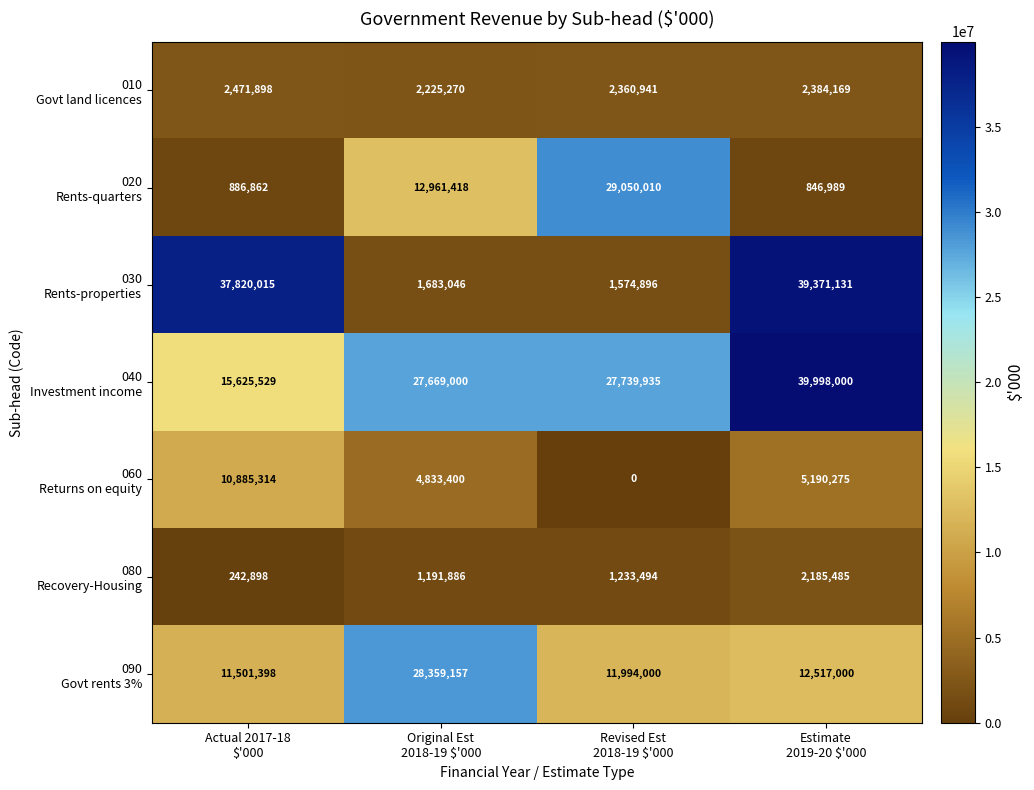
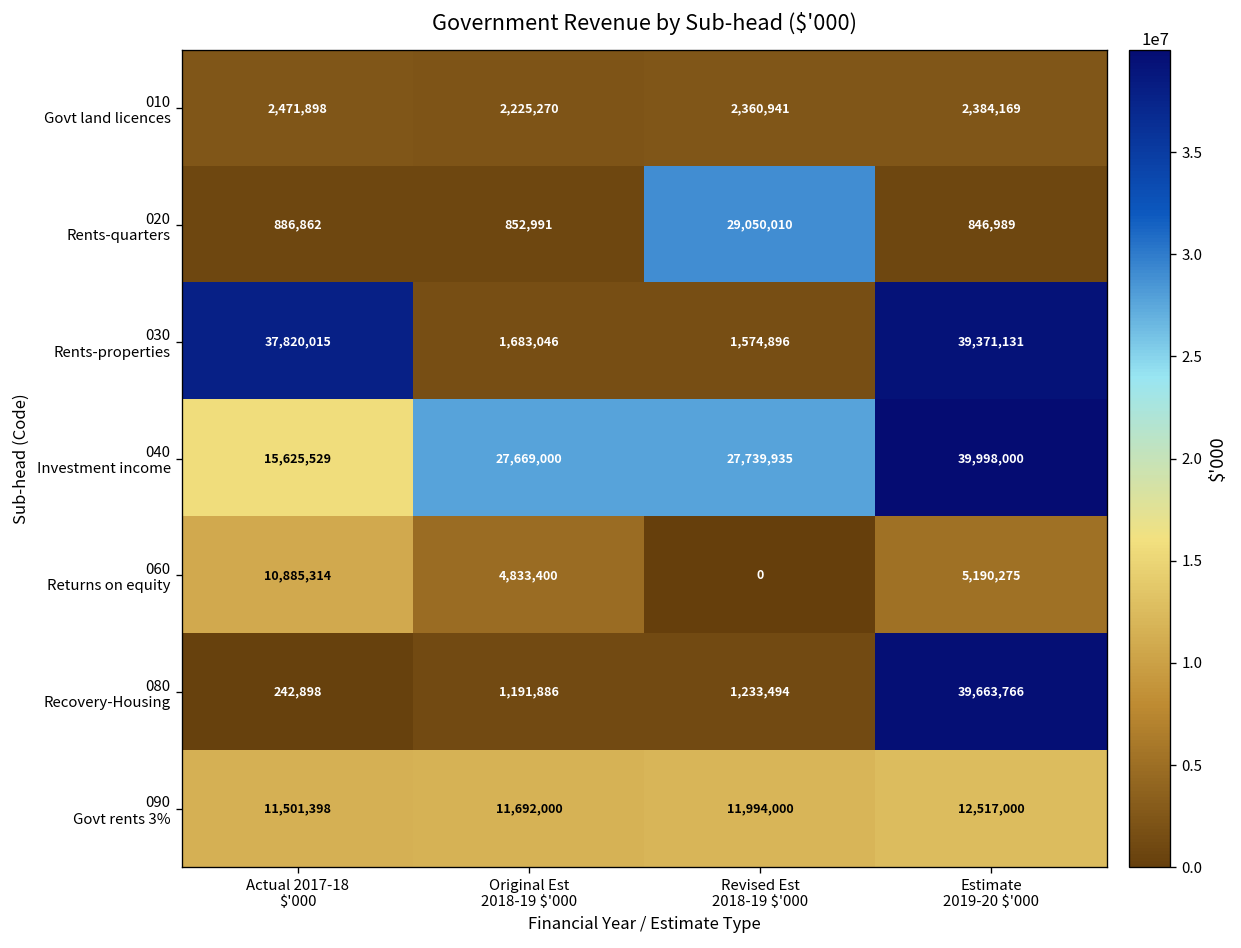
020 Rents-quarters, Original Est 2018-19 $'000: 12,961,418 -> 852,991
080 Recovery-Housing, Estimate 2019-20 $'000: 2,185,485 -> 39,663,766
090 Govt rents 3%, Original Est 2018-19 $'000: 28,359,157 -> 11,692,000
